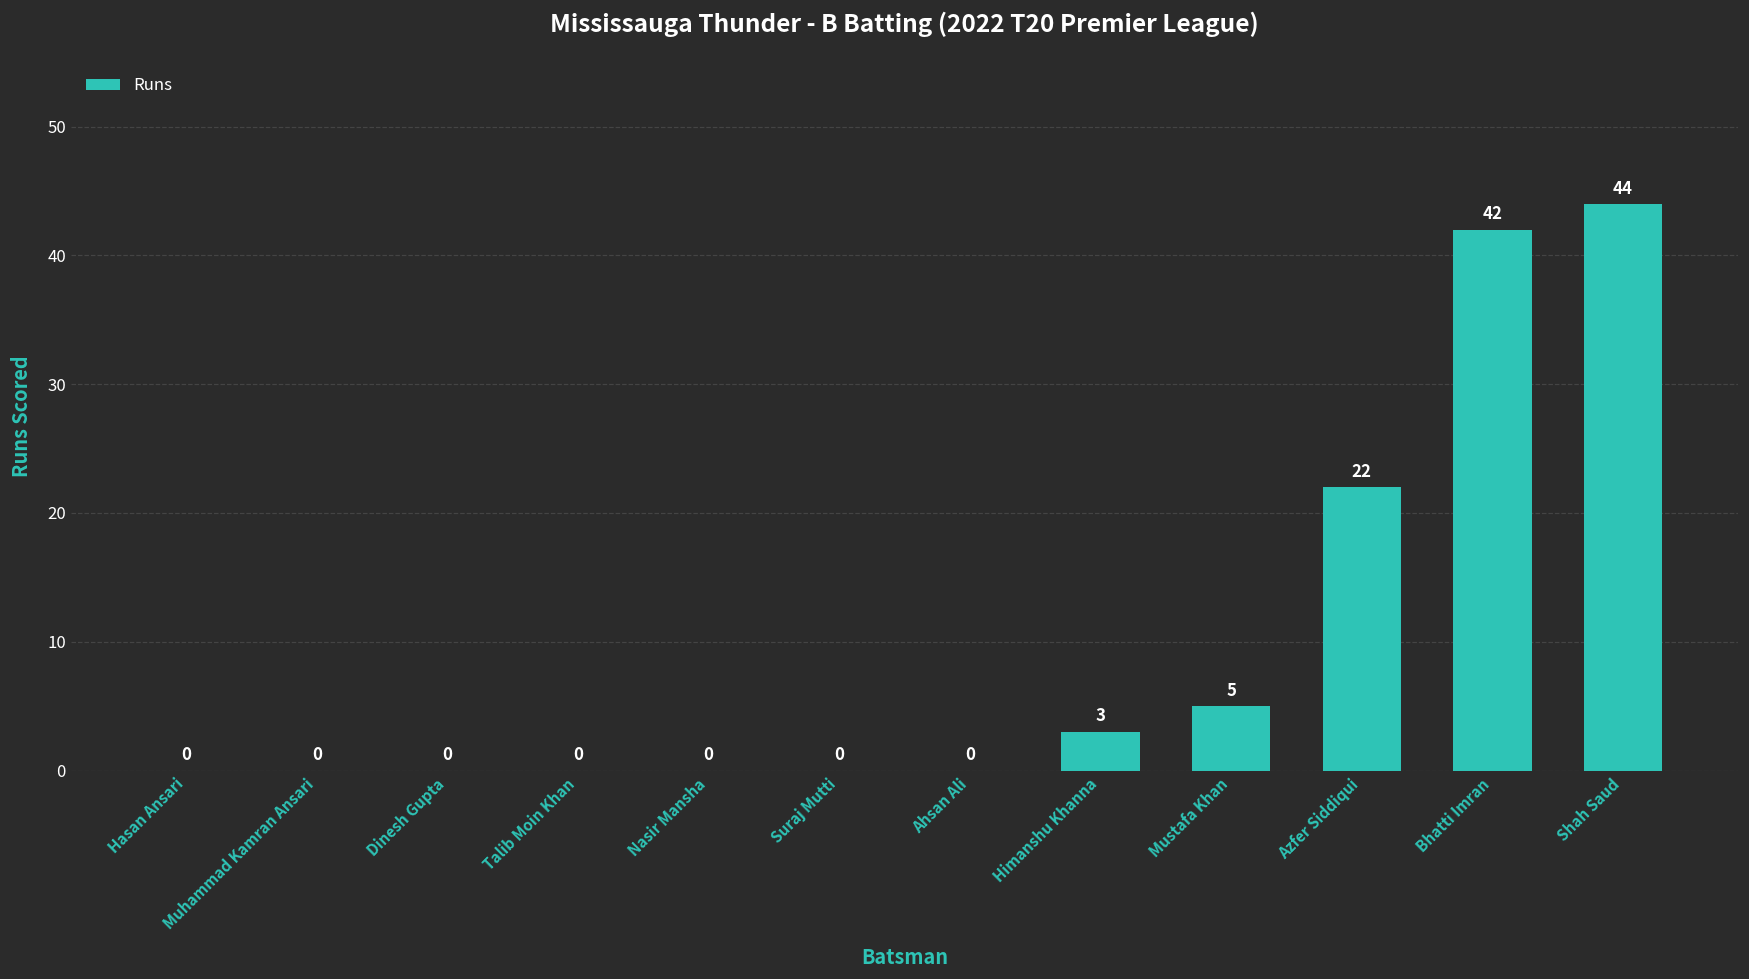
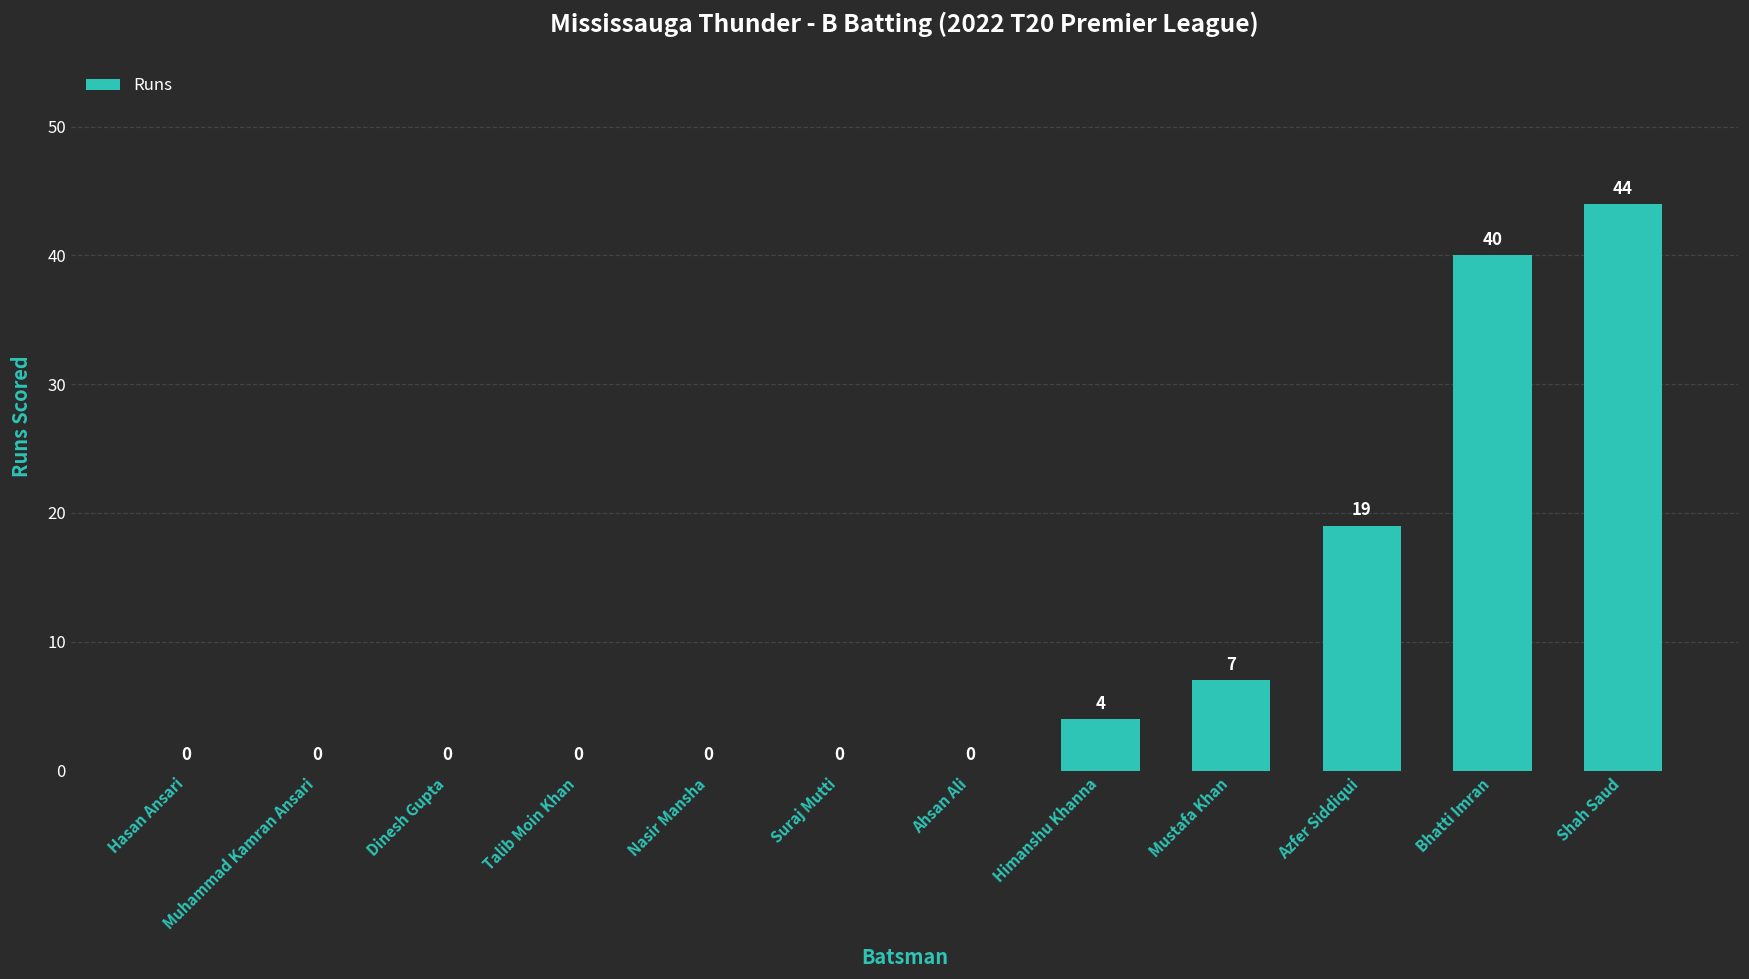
Himanshu Khanna: 3 -> 4
Mustafa Khan: 5 -> 7
Azfer Siddiqui: 22 -> 19
Bhatti Imran: 42 -> 40
